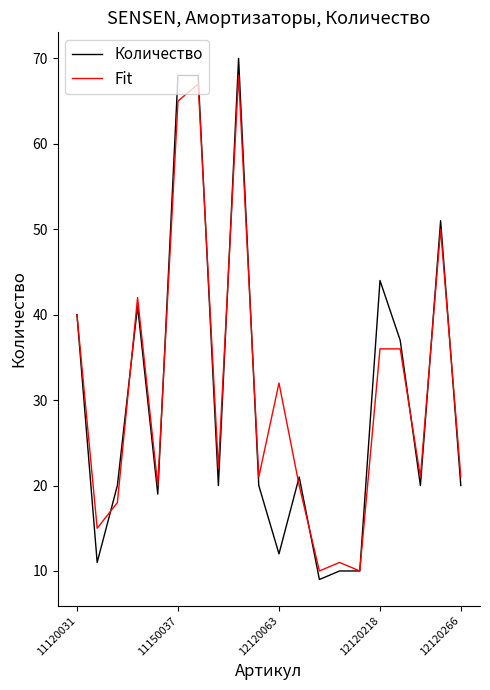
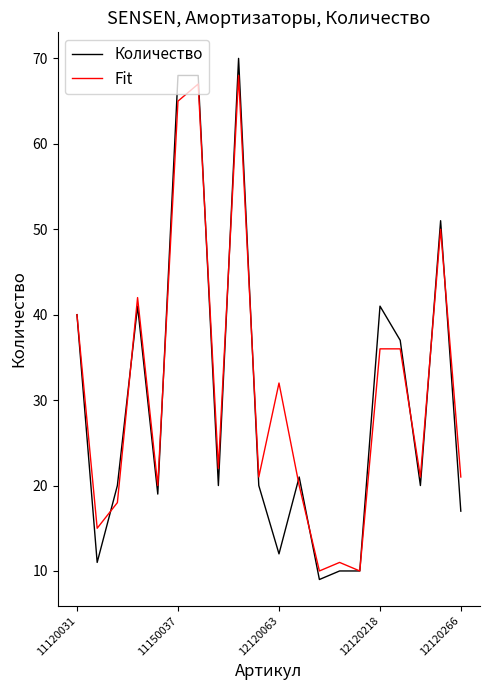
Количество, 12120218: 44 -> 41
Количество, 12120266: 20 -> 17
